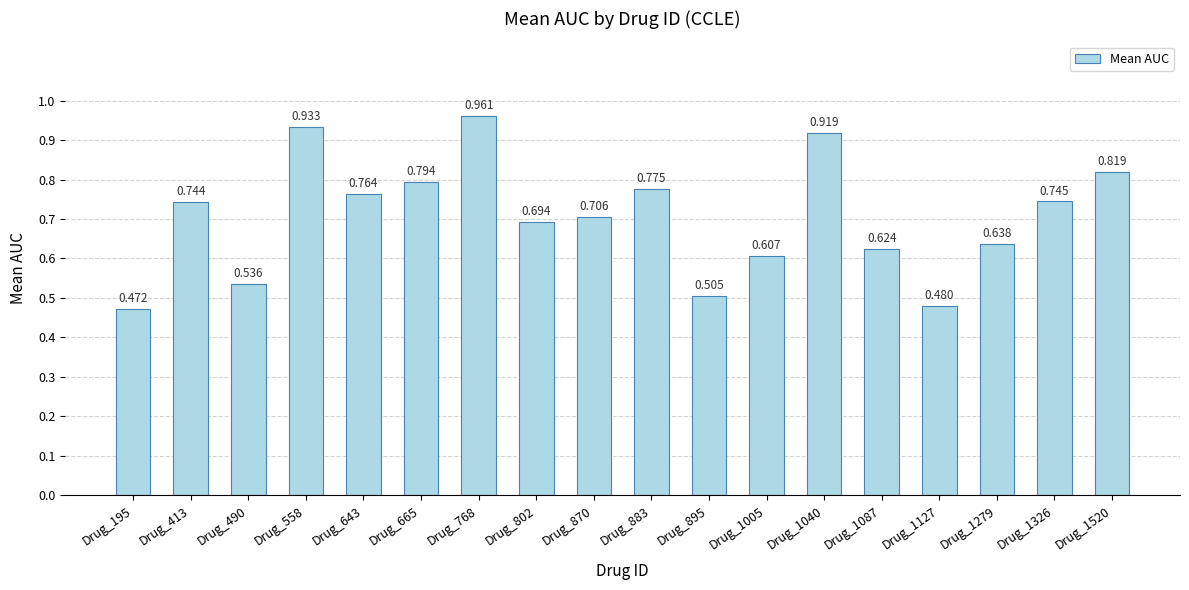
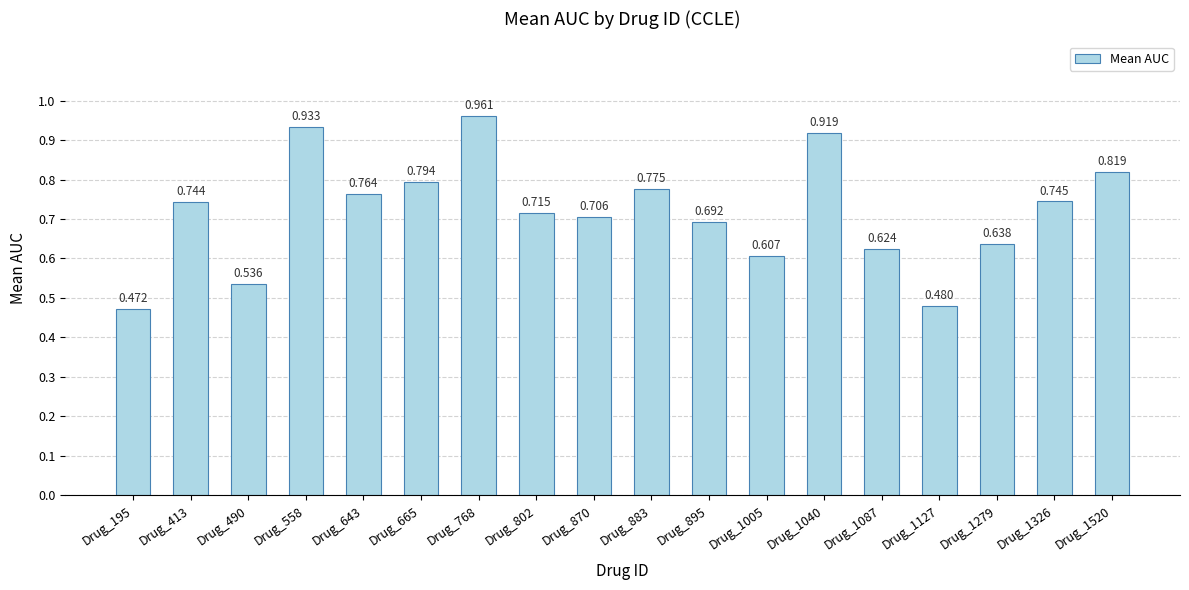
Drug_802: 0.694 -> 0.715
Drug_895: 0.505 -> 0.692
